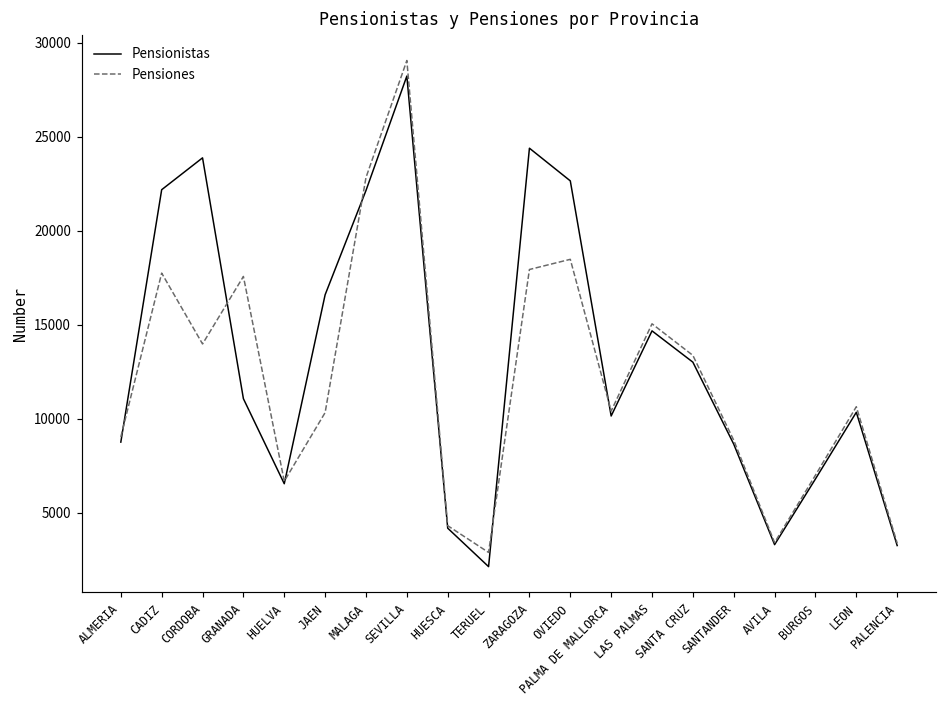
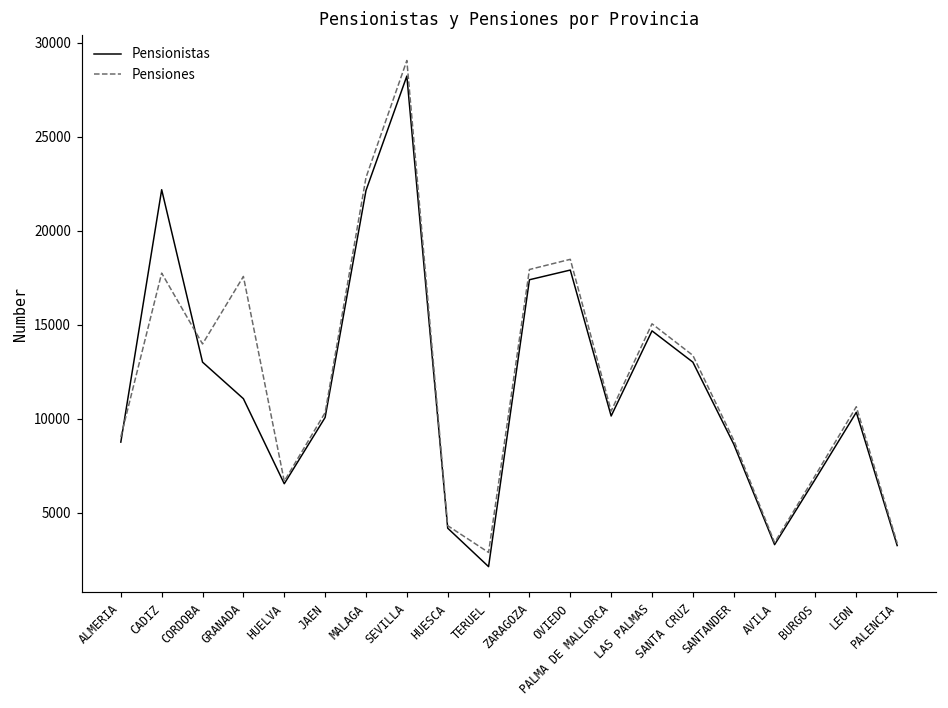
Pensionistas, CORDOBA: 23900 -> 13000
Pensionistas, JAEN: 16600 -> 10100
Pensionistas, ZARAGOZA: 24400 -> 17400
Pensionistas, OVIEDO: 22700 -> 17900
